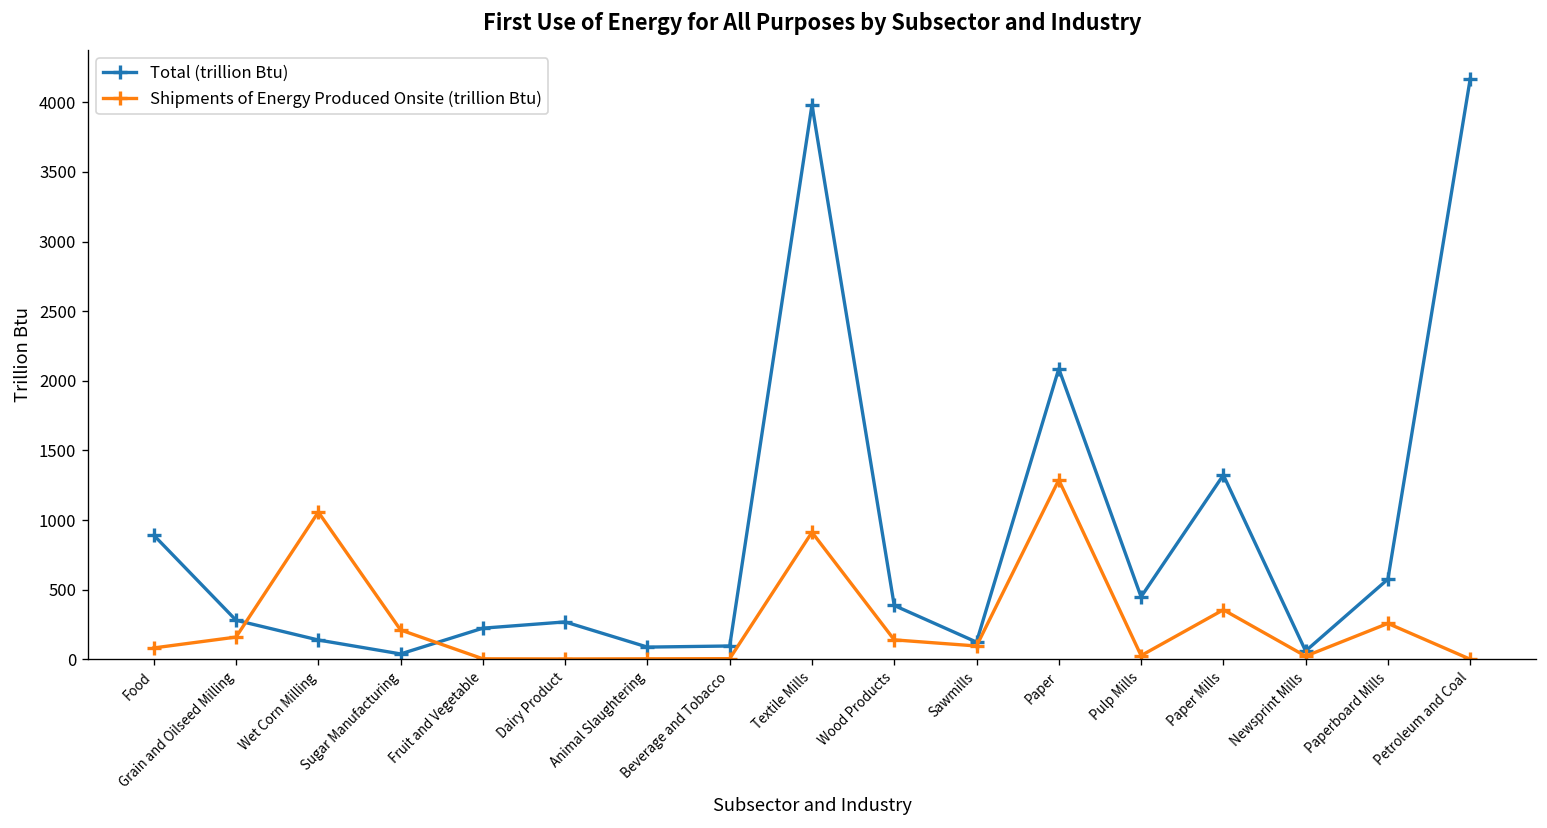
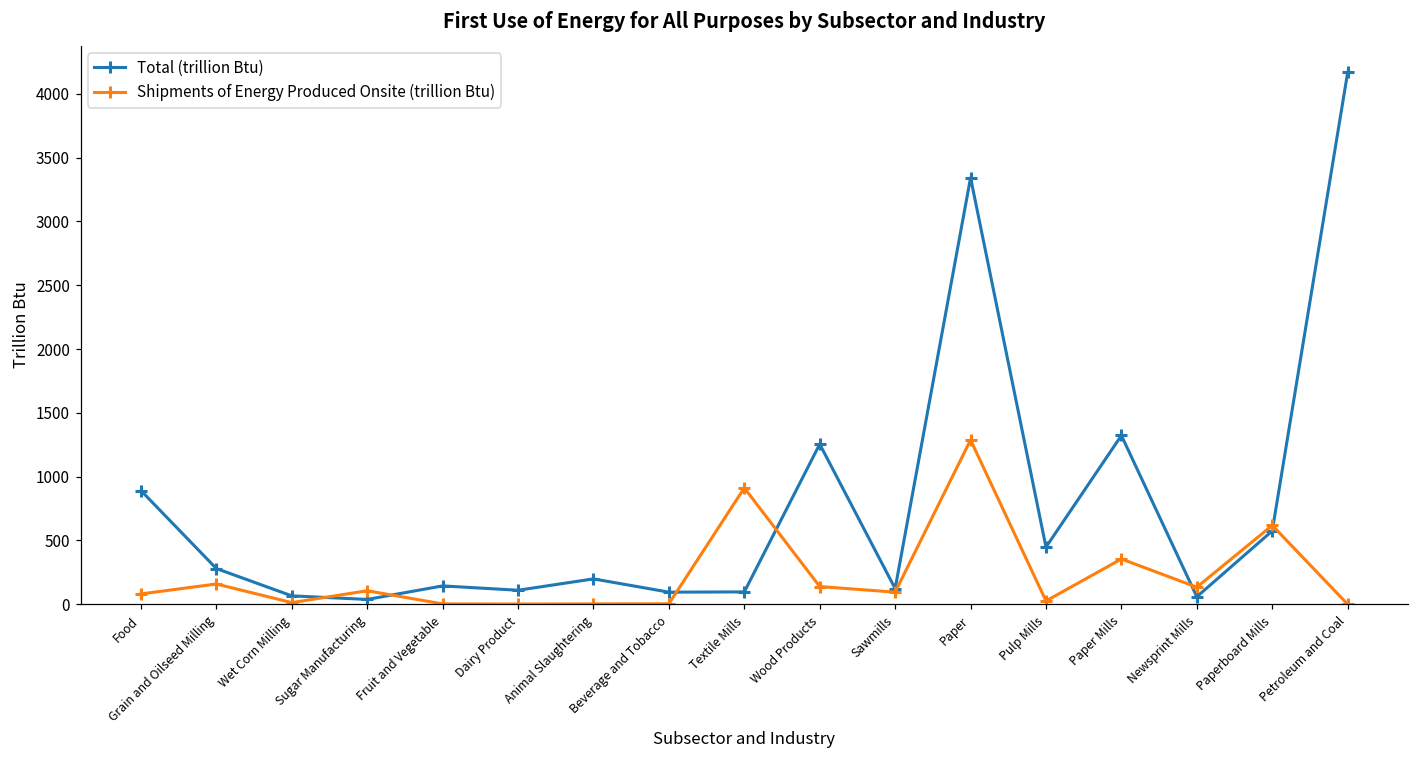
Total (trillion Btu), Wet Corn Milling: 140 -> 70
Shipments of Energy Produced Onsite (trillion Btu), Wet Corn Milling: 1060 -> 10
Shipments of Energy Produced Onsite (trillion Btu), Sugar Manufacturing: 210 -> 110
Total (trillion Btu), Fruit and Vegetable: 220 -> 140
Total (trillion Btu), Dairy Product: 270 -> 110
Total (trillion Btu), Animal Slaughtering: 90 -> 200
Total (trillion Btu), Textile Mills: 3980 -> 100
Total (trillion Btu), Wood Products: 390 -> 1260
Total (trillion Btu), Paper: 2090 -> 3340
Shipments of Energy Produced Onsite (trillion Btu), Newsprint Mills: 20 -> 130
Shipments of Energy Produced Onsite (trillion Btu), Paperboard Mills: 260 -> 620
